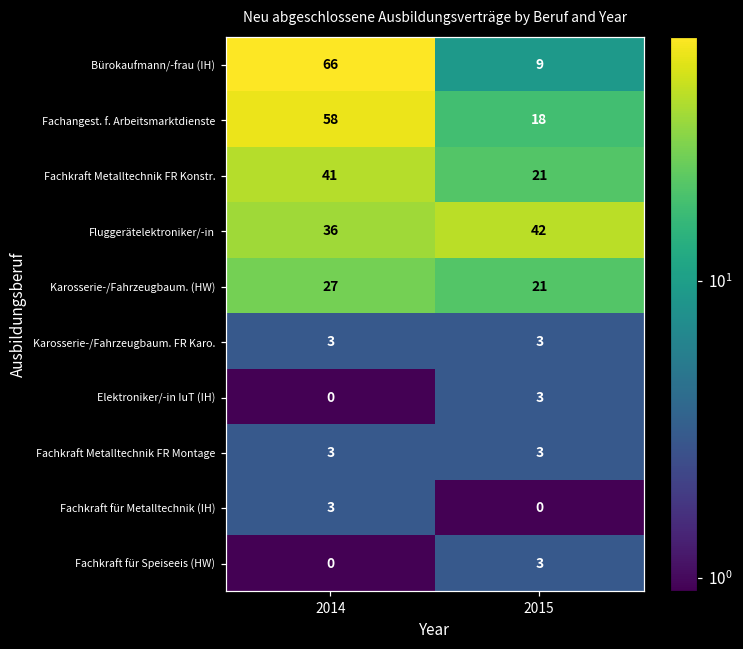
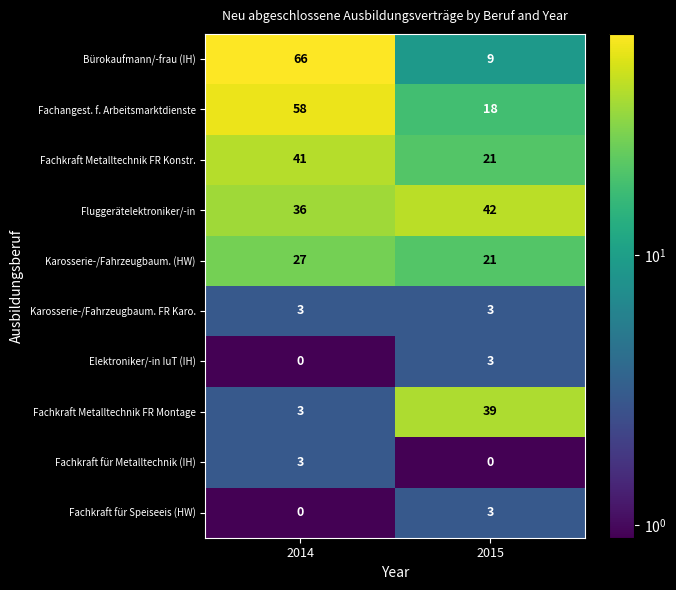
Fachkraft Metalltechnik FR Montage, 2015: 3 -> 39
